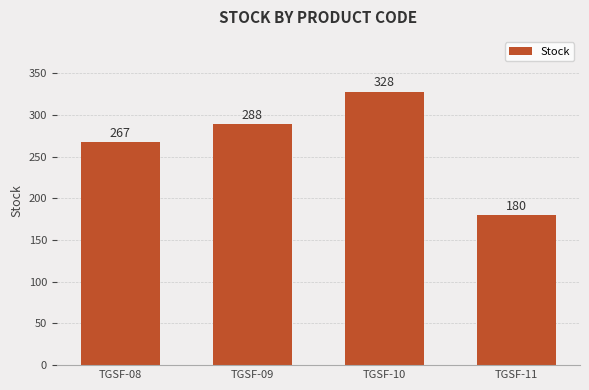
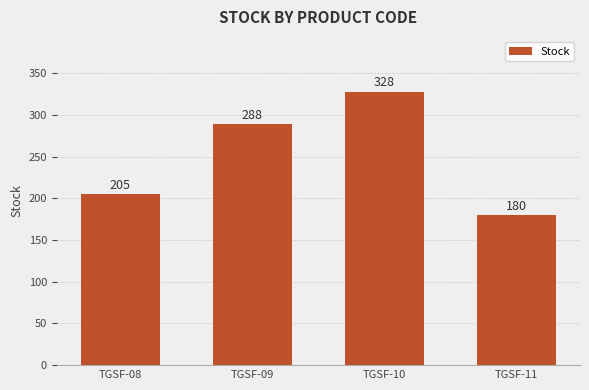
TGSF-08: 267 -> 205
